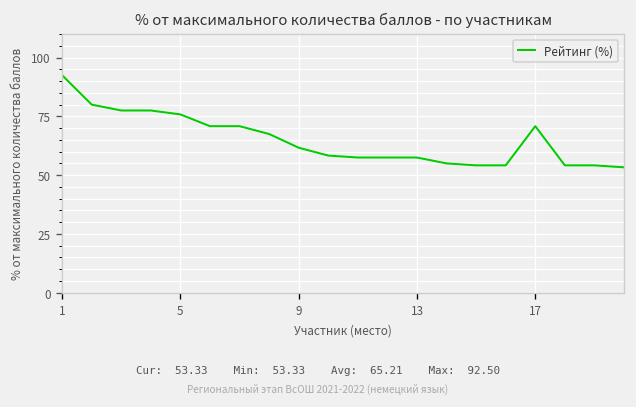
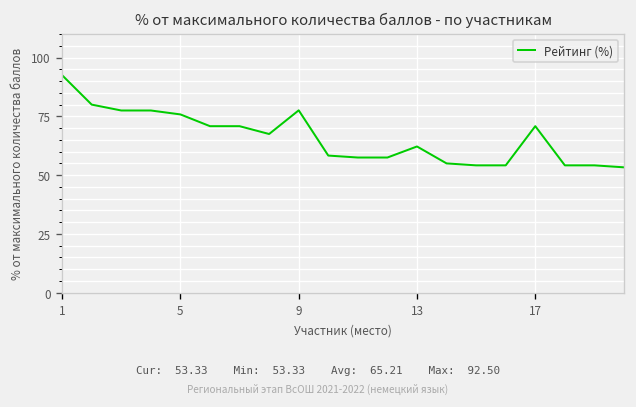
9: 62 -> 78
13: 58 -> 62
